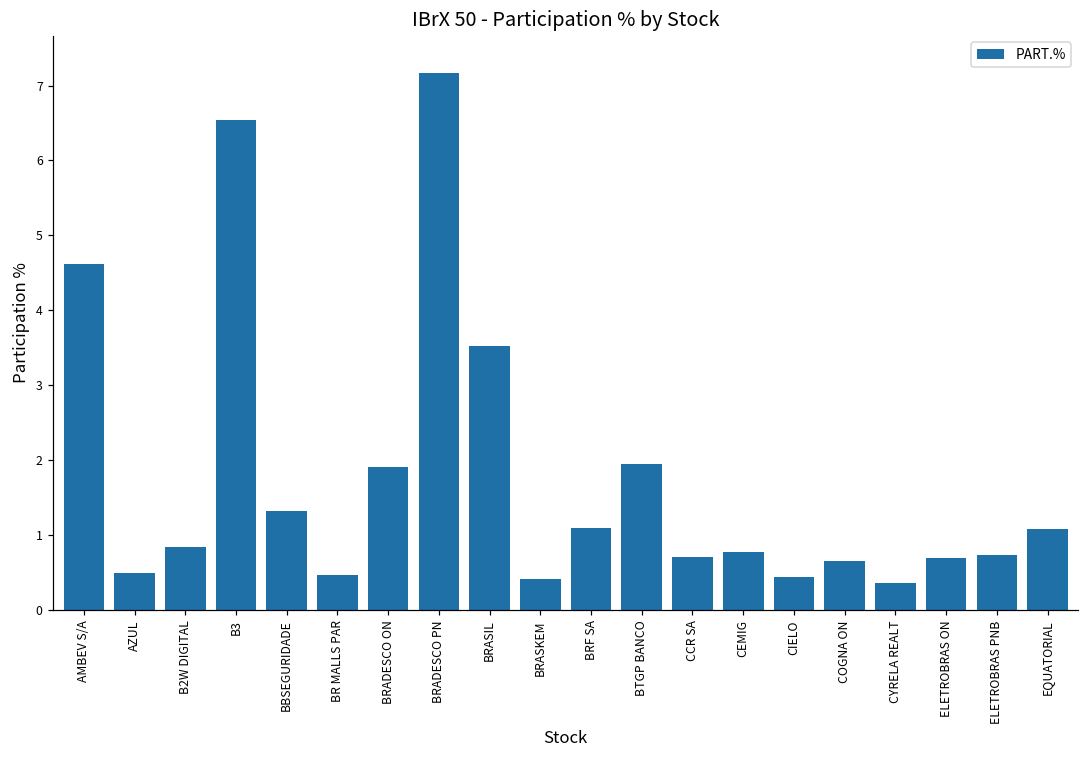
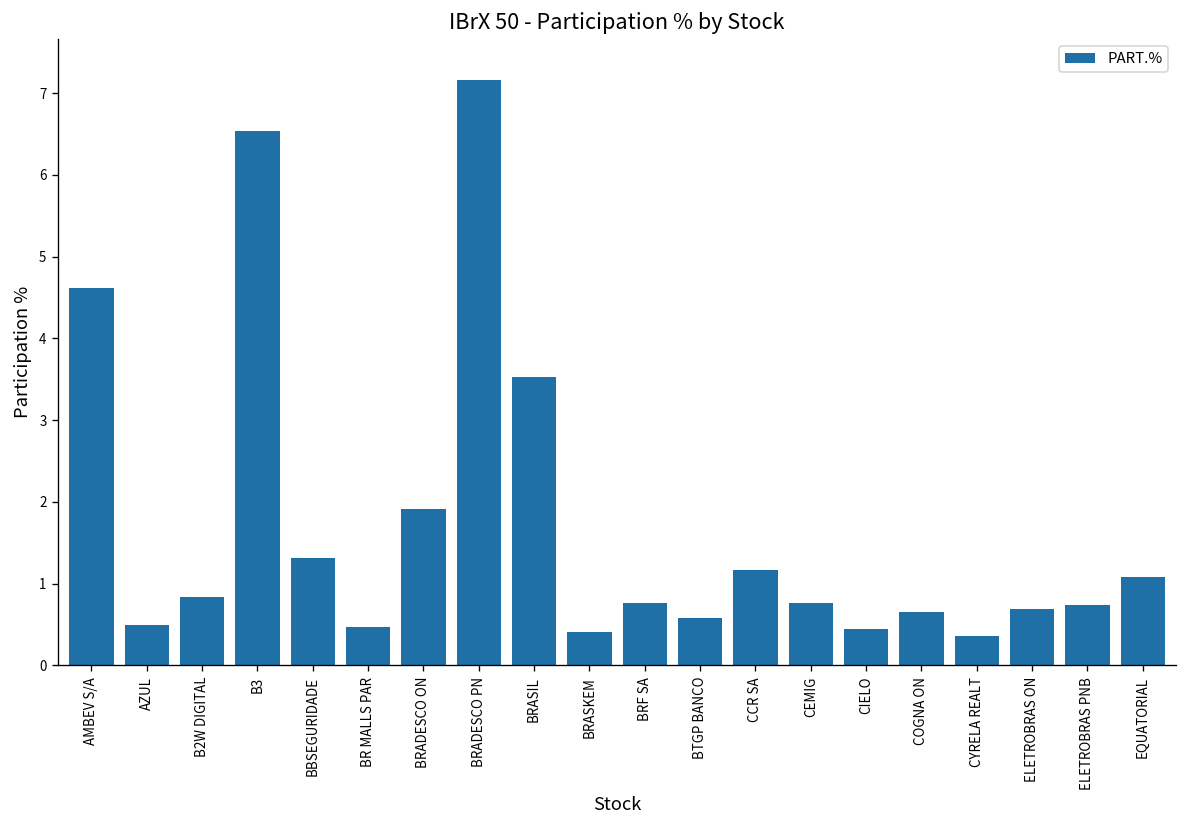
BRF SA: 1.1 -> 0.8
BTGP BANCO: 1.9 -> 0.6
CCR SA: 0.7 -> 1.2
